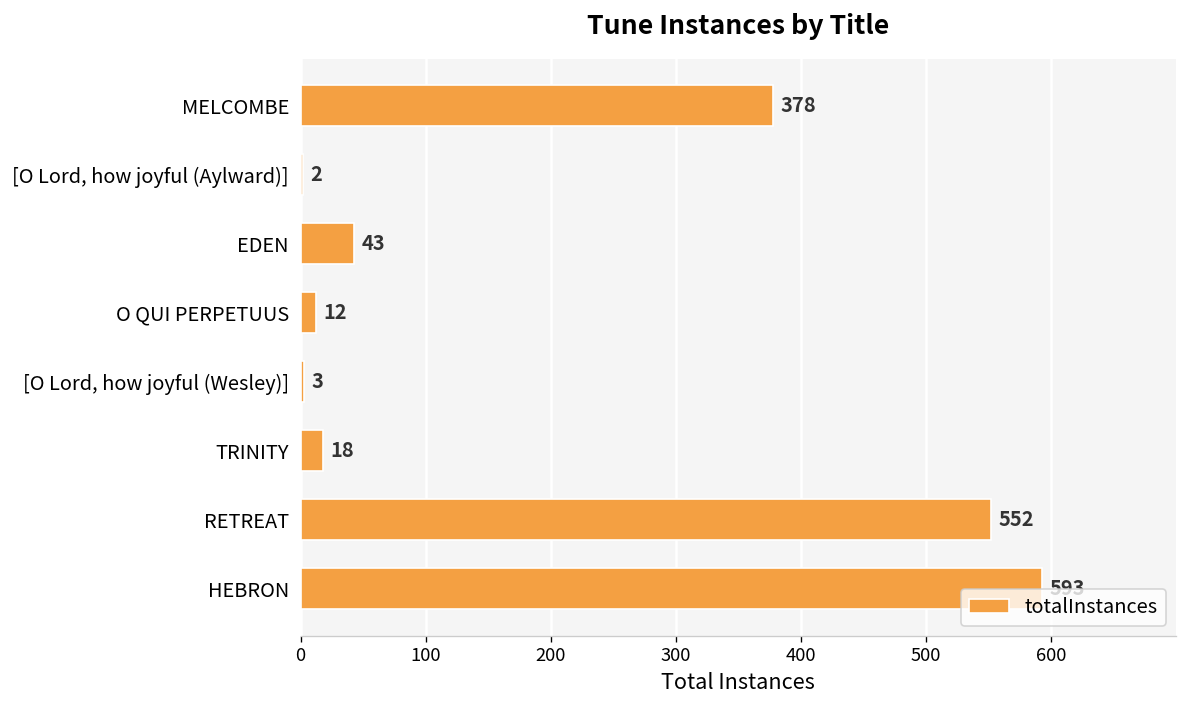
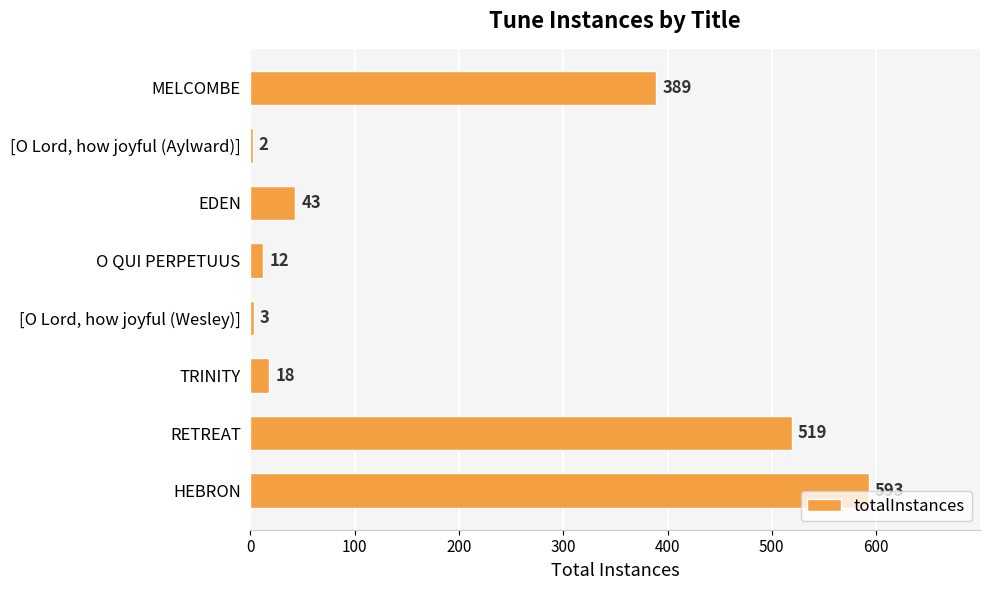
MELCOMBE: 378 -> 389
RETREAT: 552 -> 519
